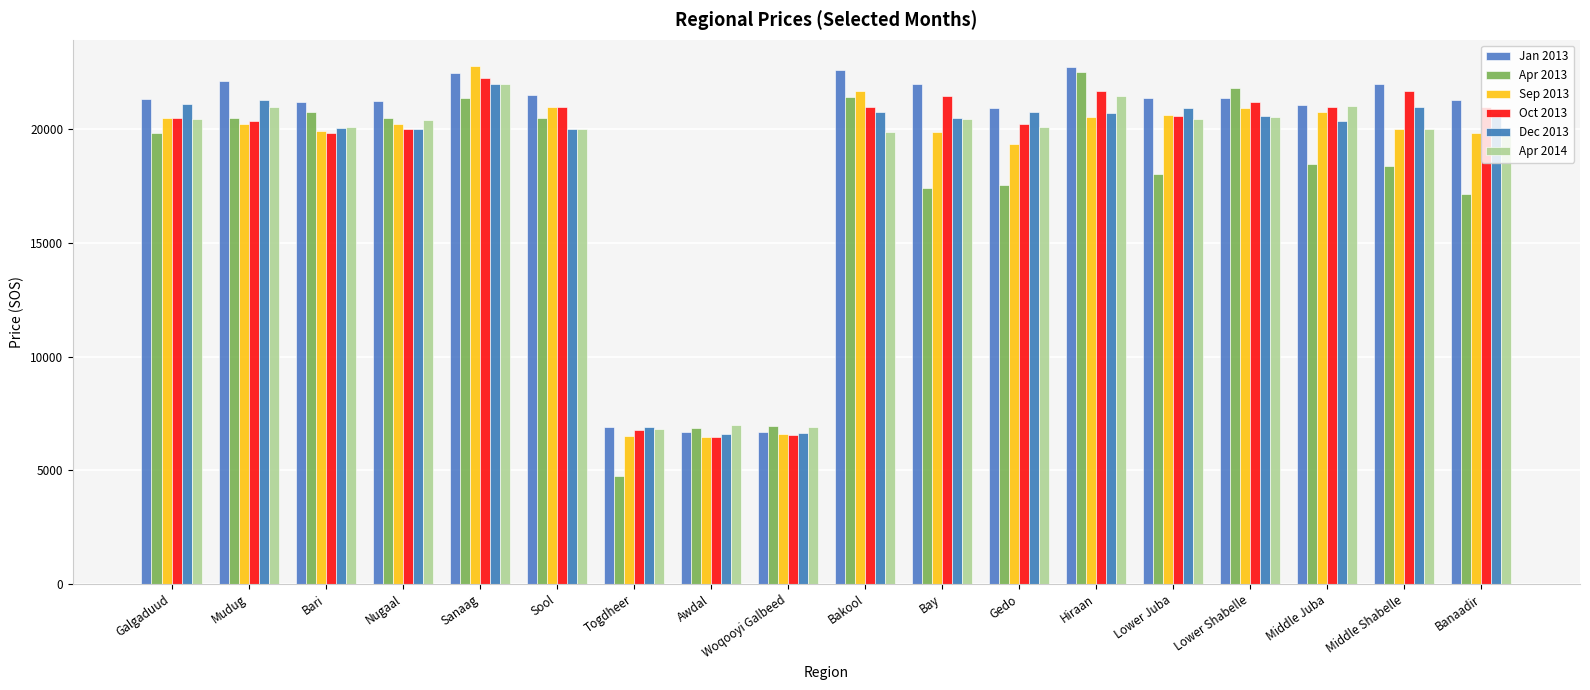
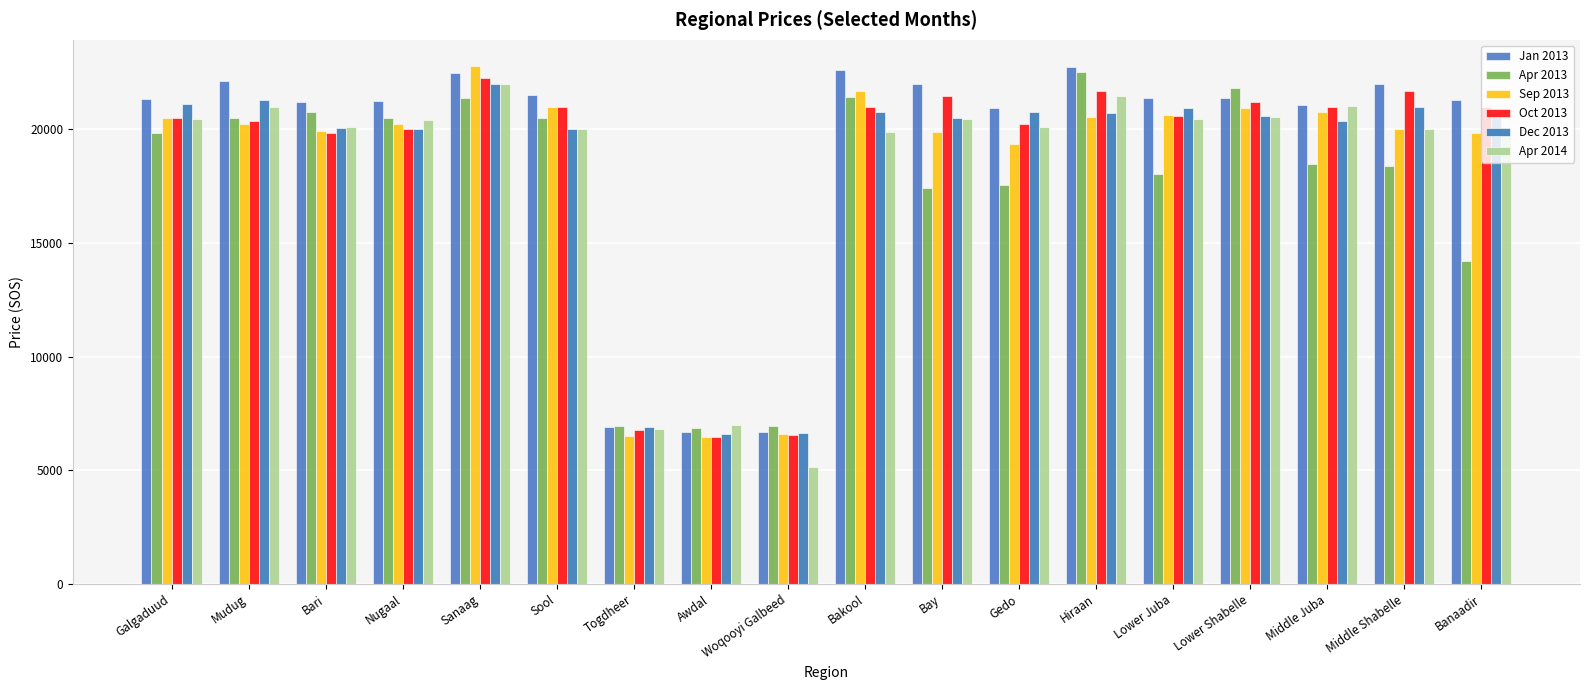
Apr 2013, Togdheer: 4700 -> 7000
Apr 2014, Woqooyi Galbeed: 6900 -> 5200
Apr 2013, Banaadir: 17200 -> 14200
